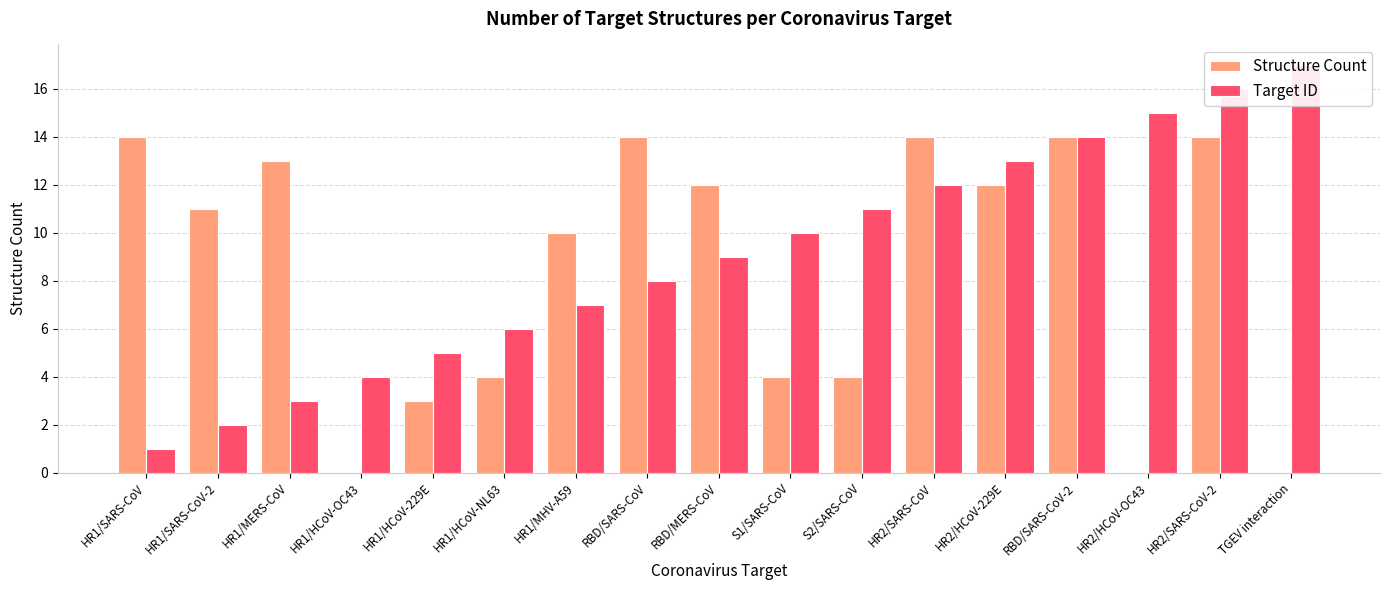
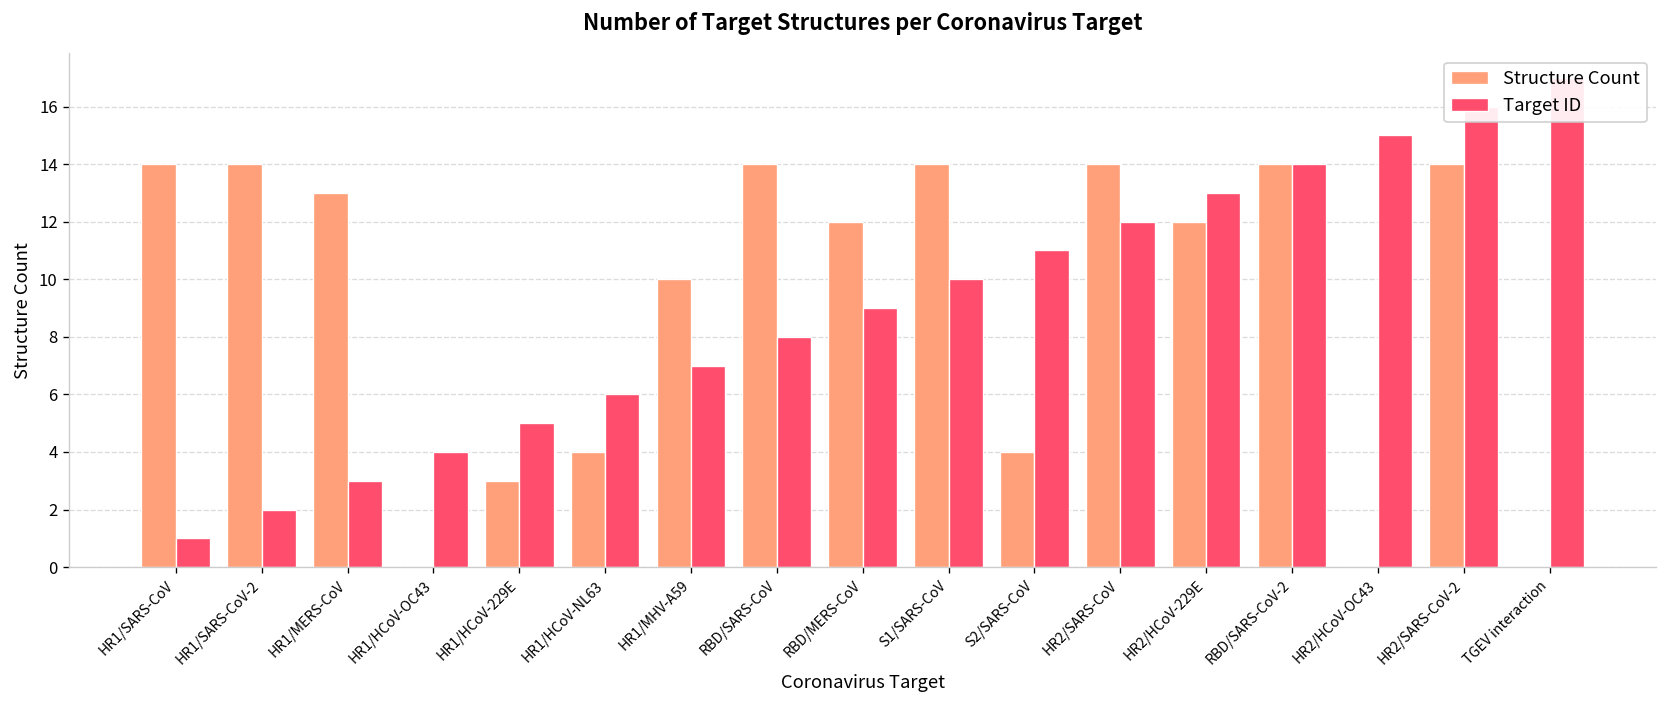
Structure Count, HR1/SARS-CoV-2: 11 -> 14
Structure Count, S1/SARS-CoV: 4 -> 14
